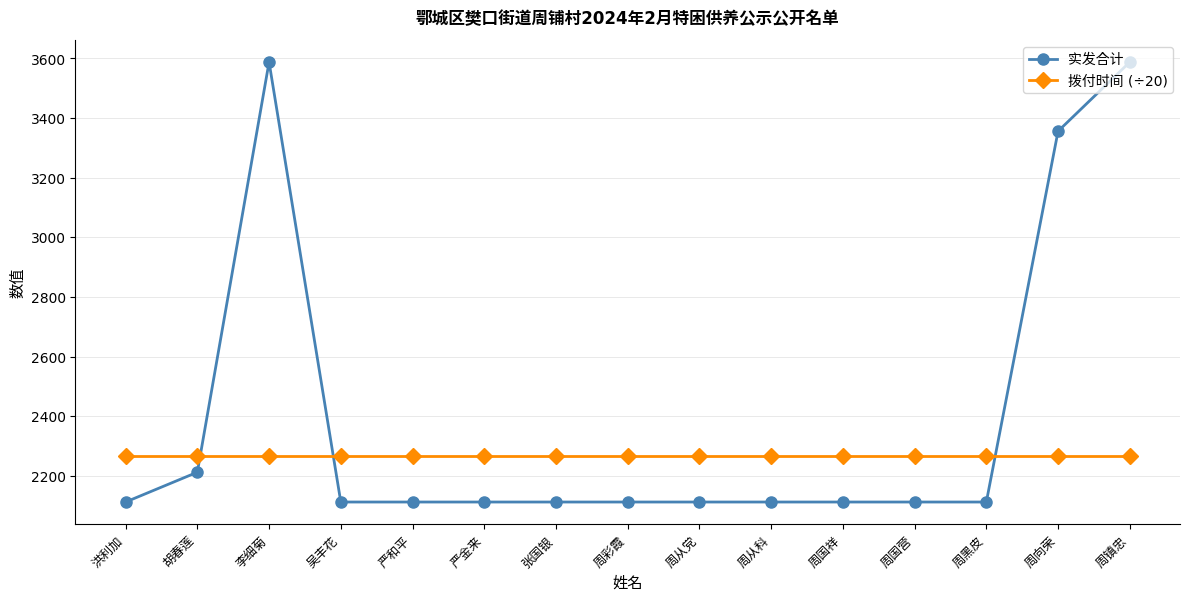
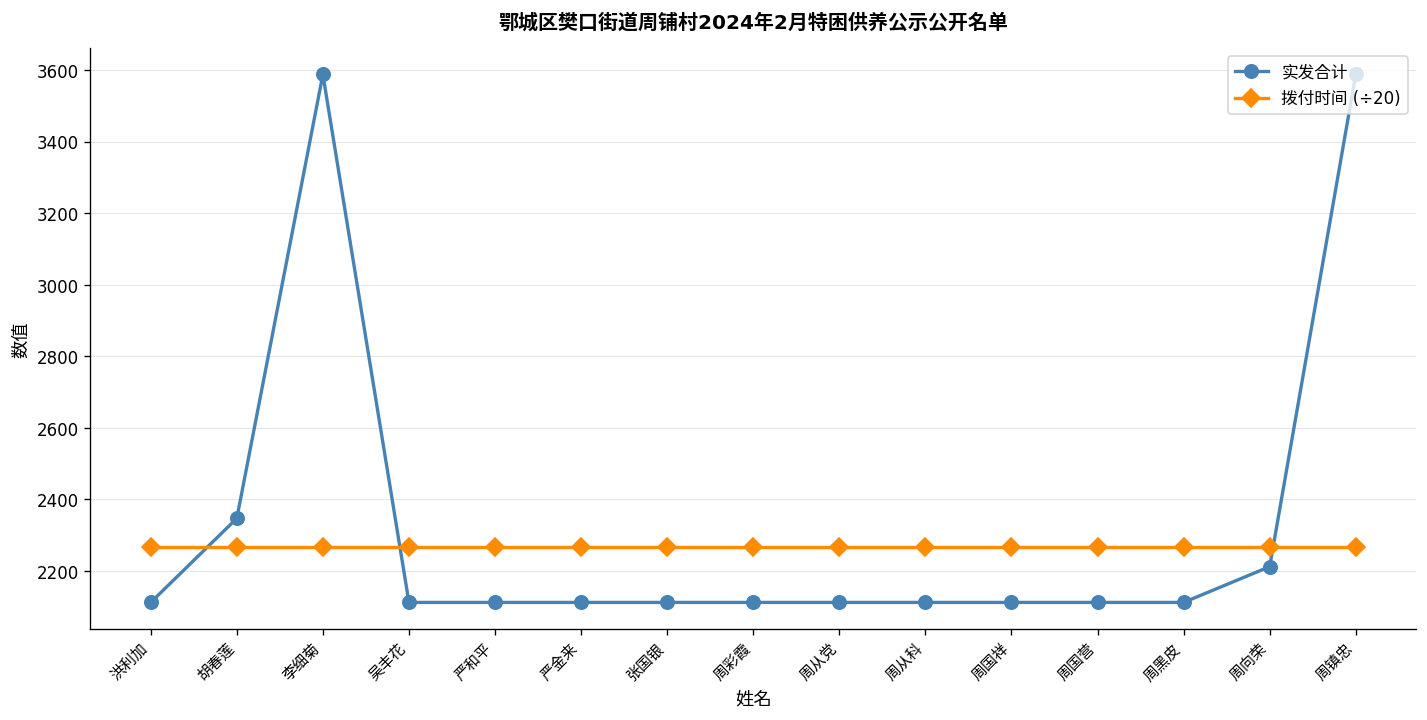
实发合计, 胡春莲: 2210 -> 2350
实发合计, 周向荣: 3360 -> 2210
